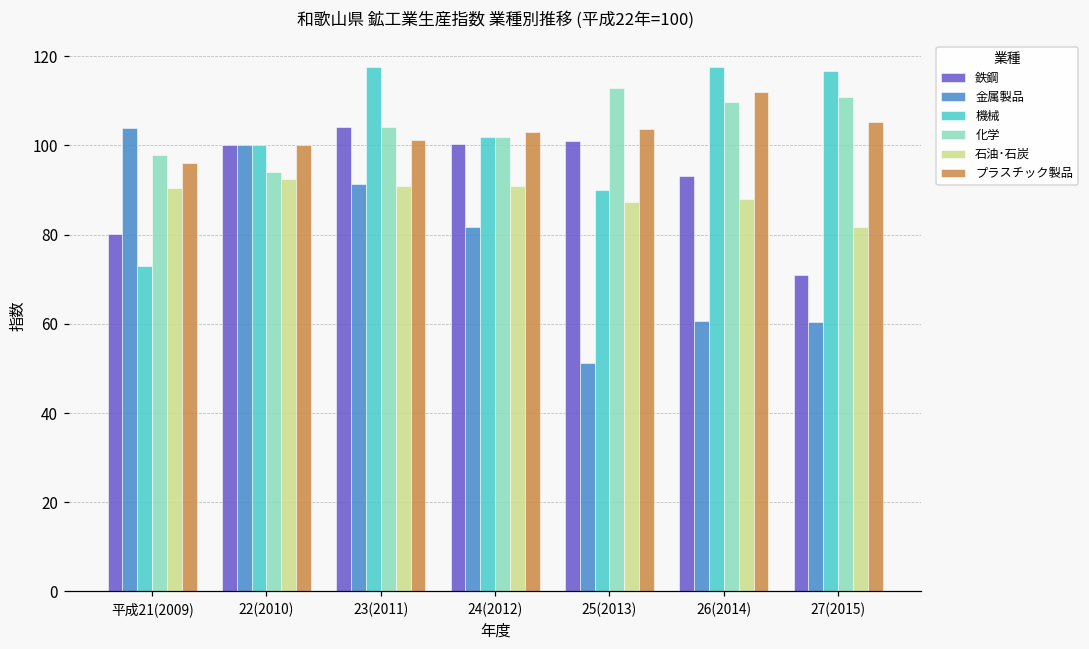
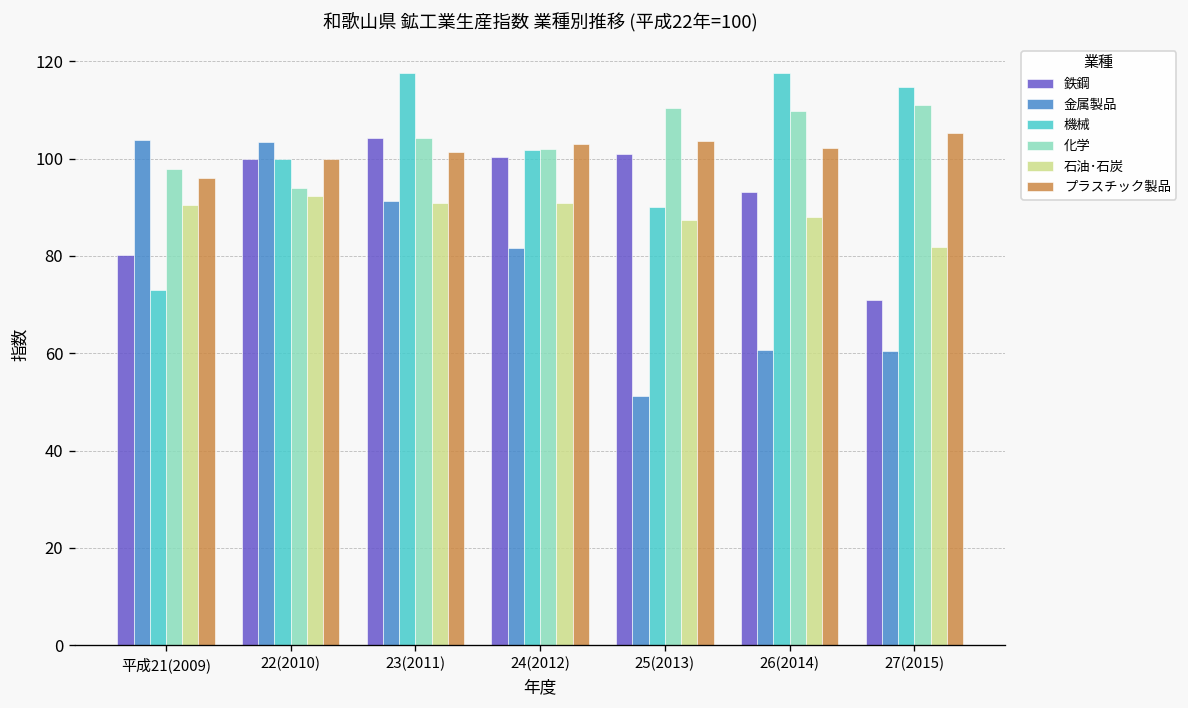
金属製品, 22(2010): 100 -> 103
化学, 25(2013): 113 -> 110
プラスチック製品, 26(2014): 112 -> 102
機械, 27(2015): 117 -> 115
